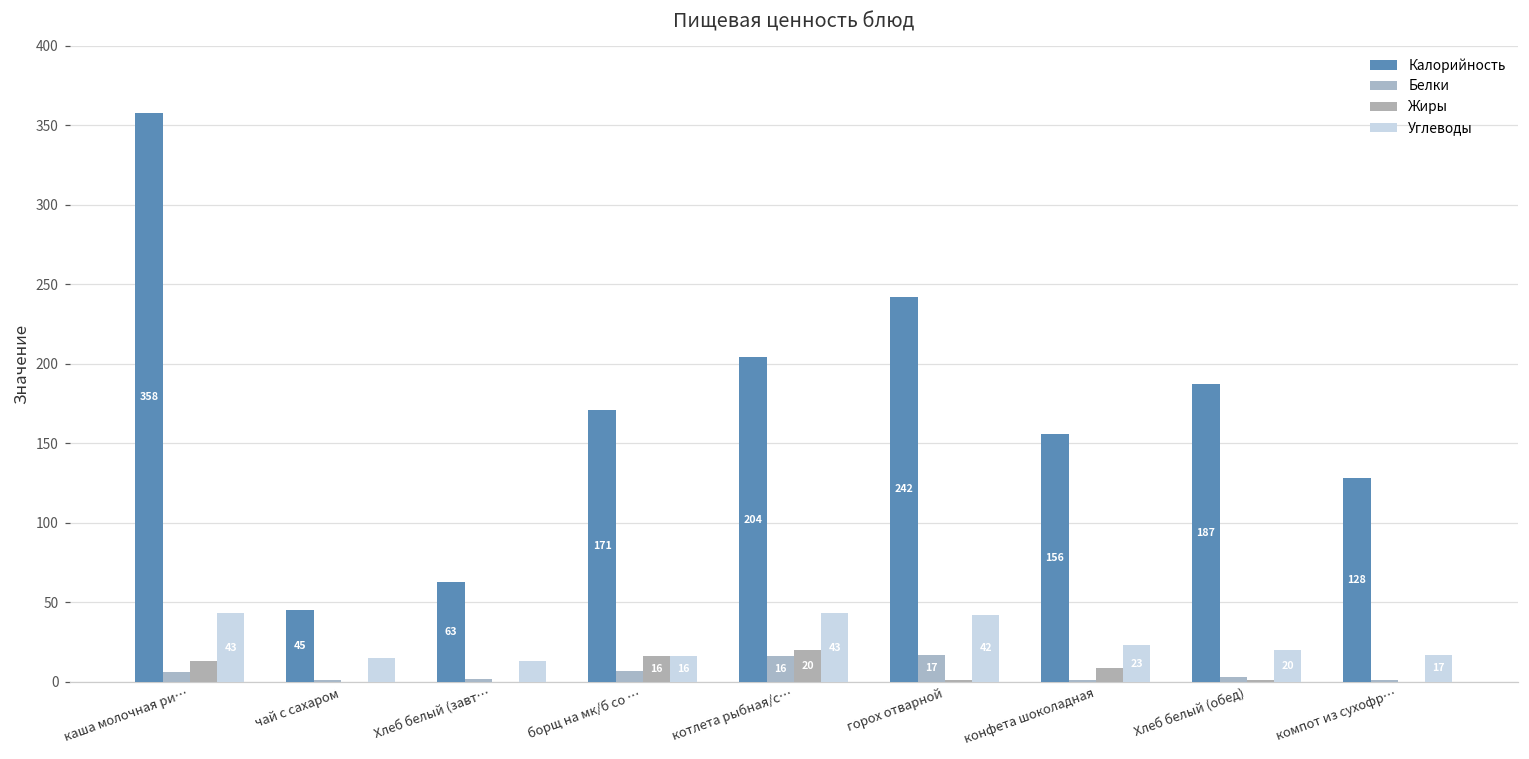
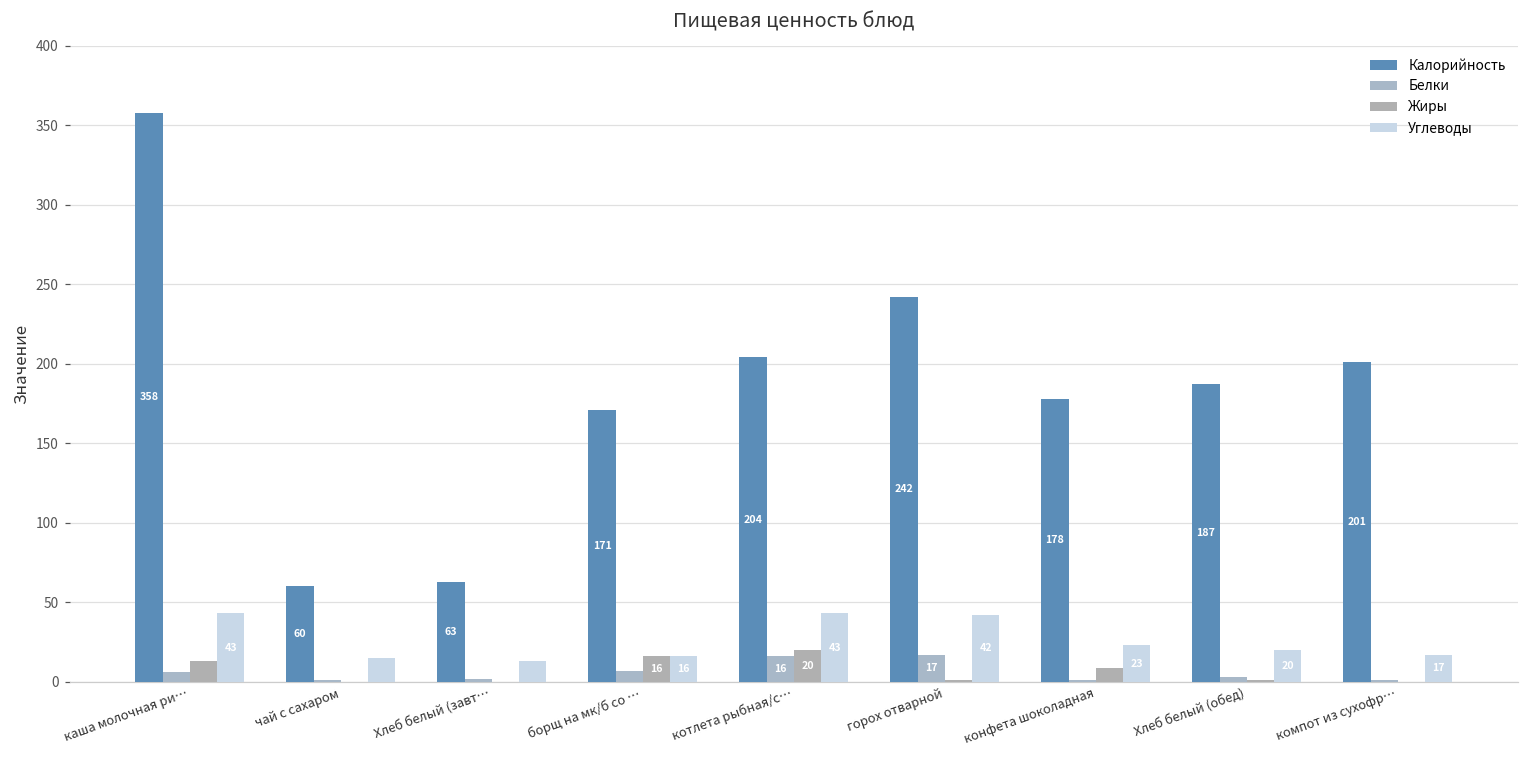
Калорийность, чай с сахаром: 45 -> 60
Калорийность, конфета шоколадная: 156 -> 178
Калорийность, компот из сухофр…: 128 -> 201
